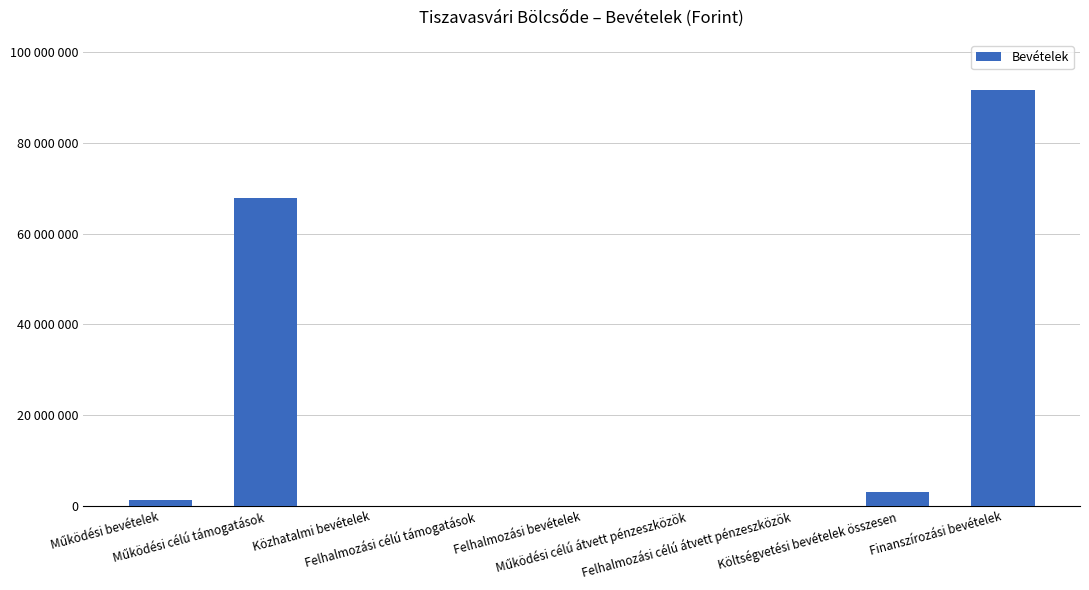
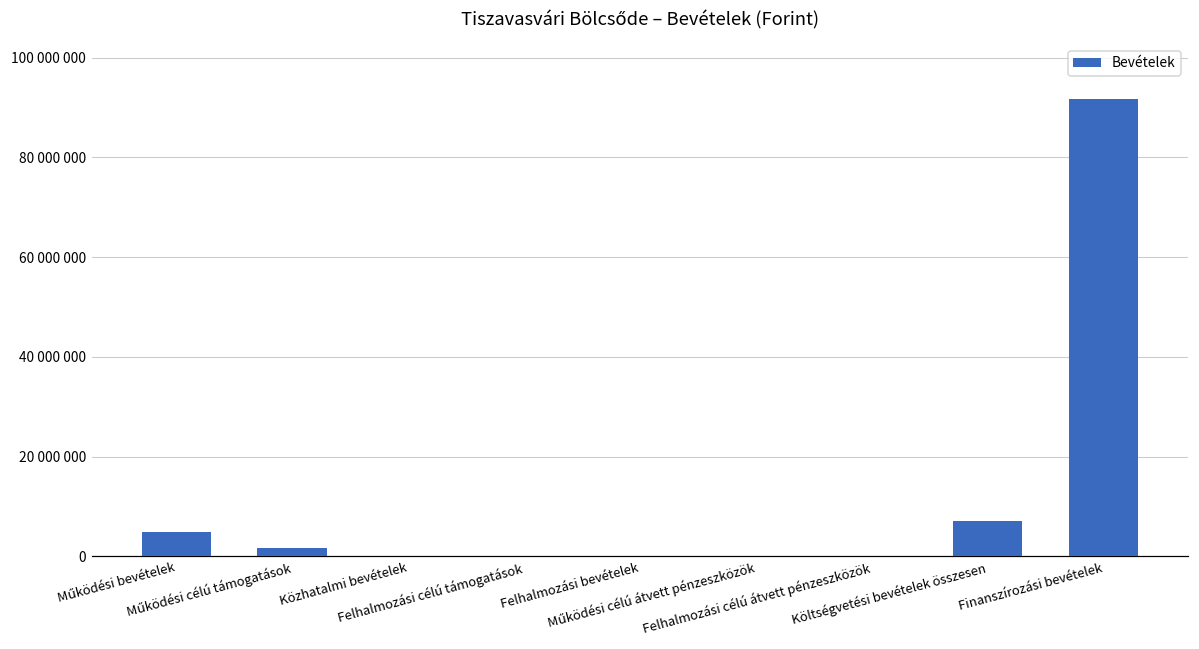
Működési bevételek: 1000000 -> 5000000
Működési célú támogatások: 68000000 -> 2000000
Költségvetési bevételek összesen: 3000000 -> 7000000
